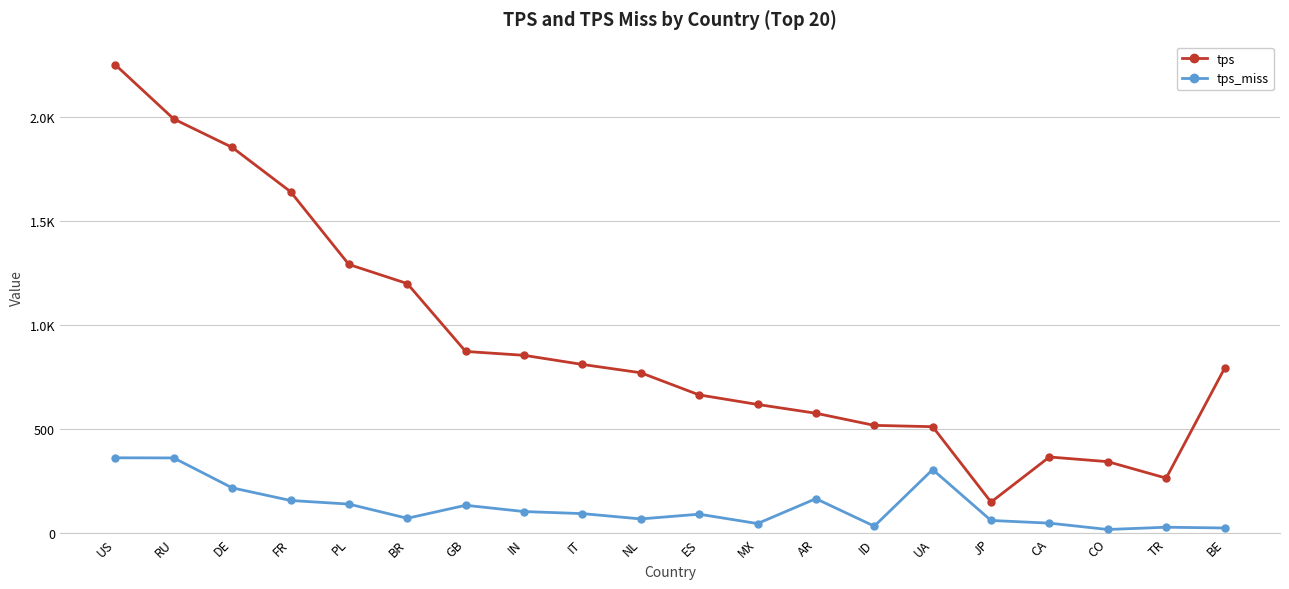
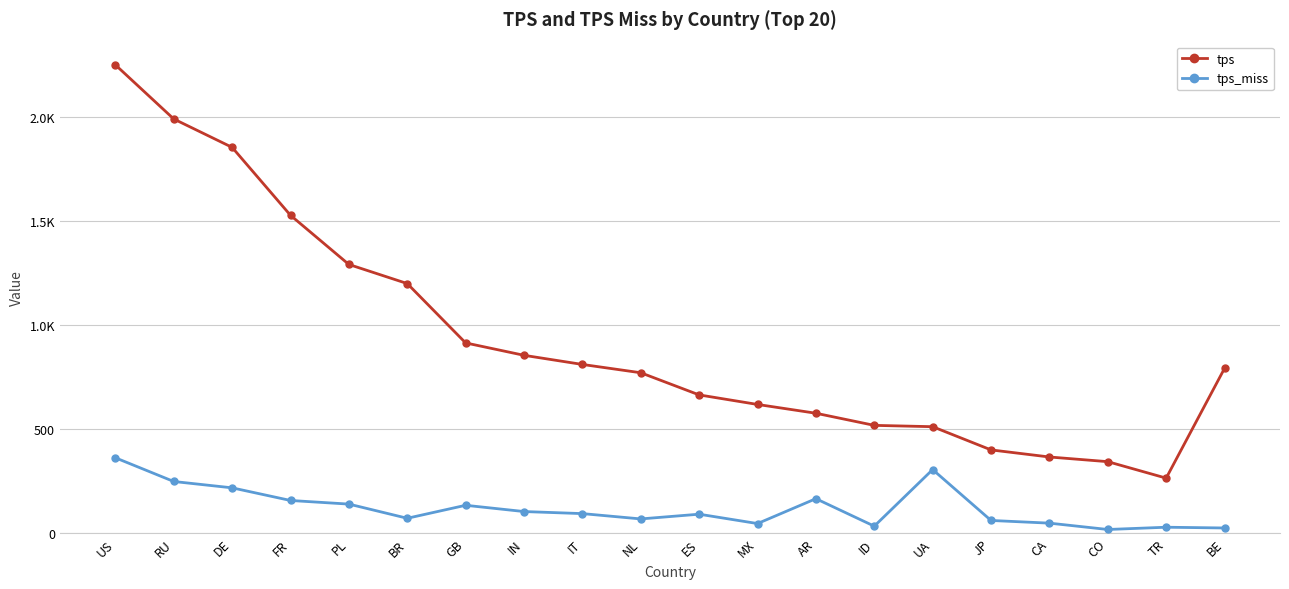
tps_miss, RU: 360 -> 250
tps, FR: 1640 -> 1530
tps, GB: 870 -> 910
tps, JP: 150 -> 400
